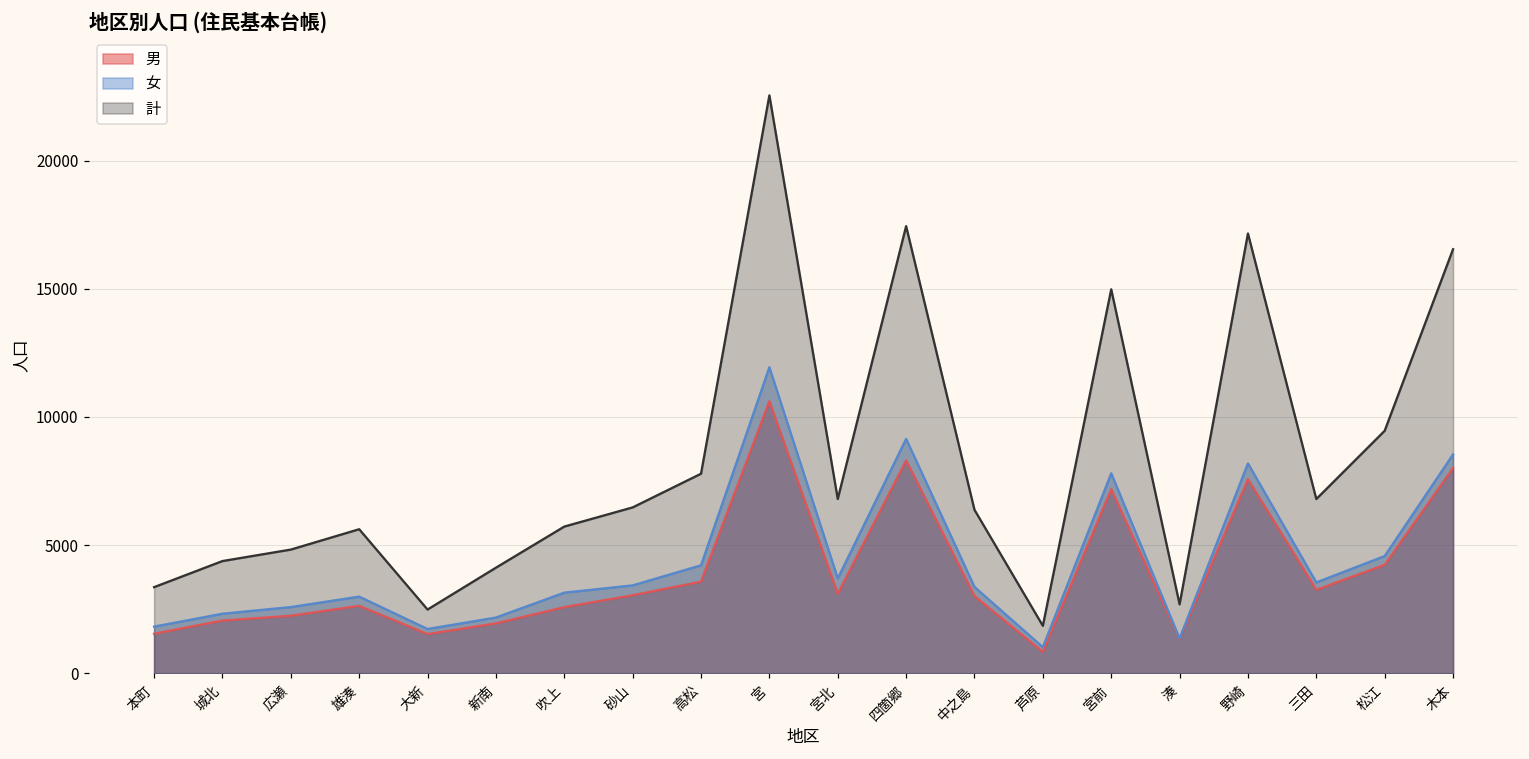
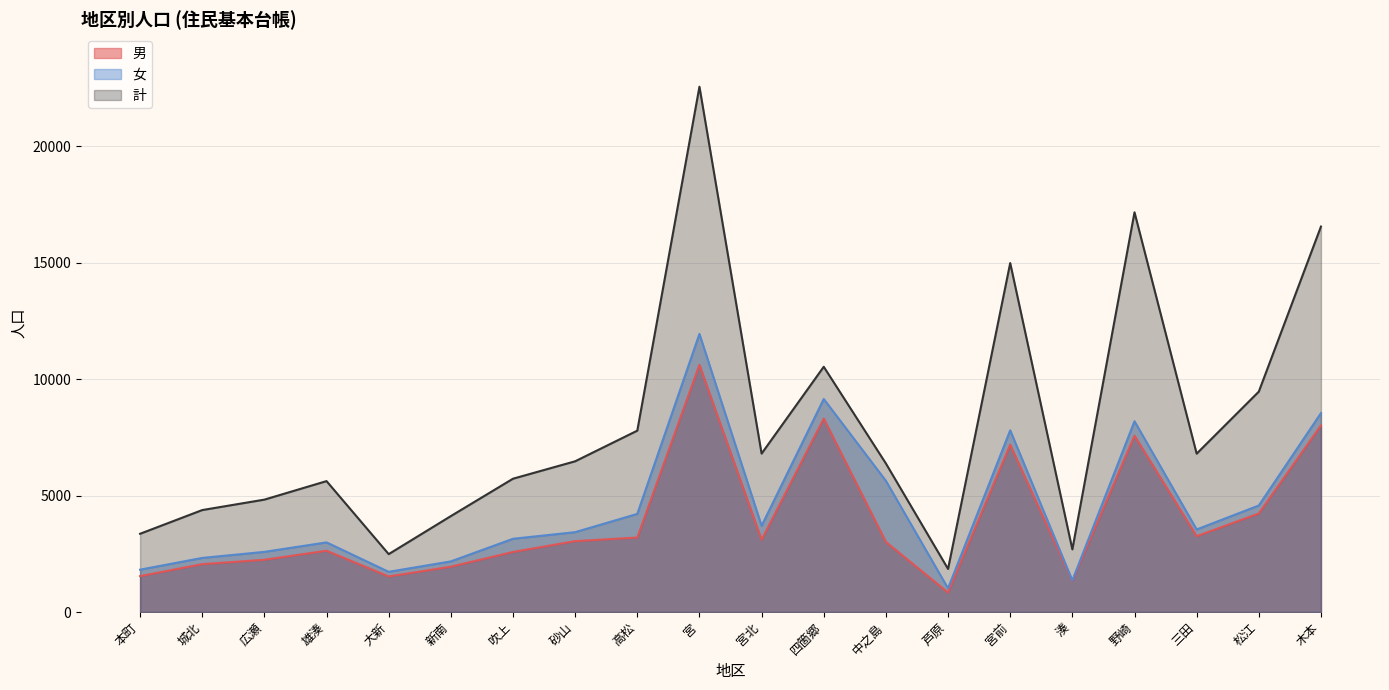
男, 高松: 3600 -> 3200
計, 四箇郷: 17400 -> 10500
女, 中之島: 3400 -> 5600
